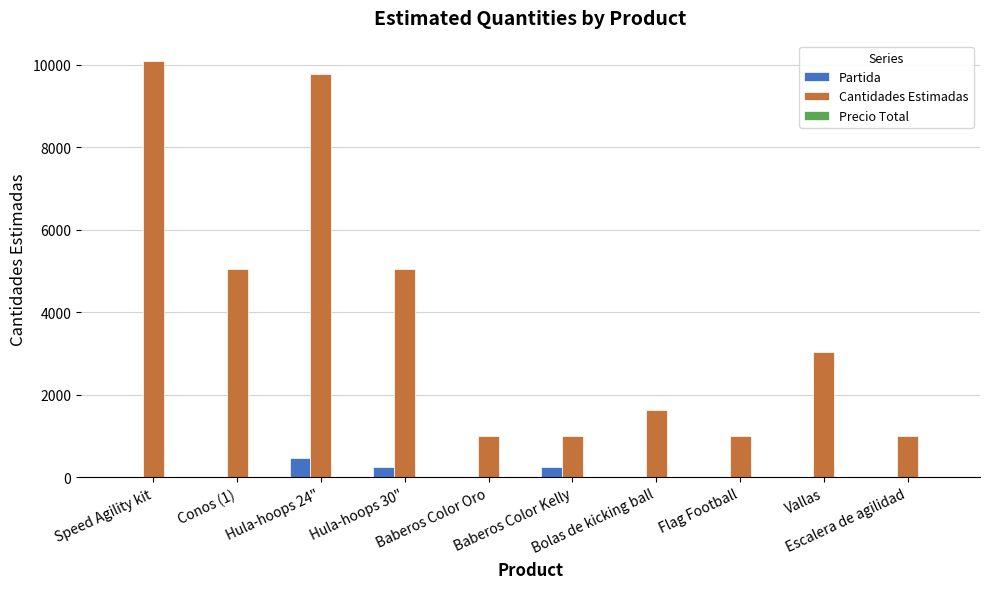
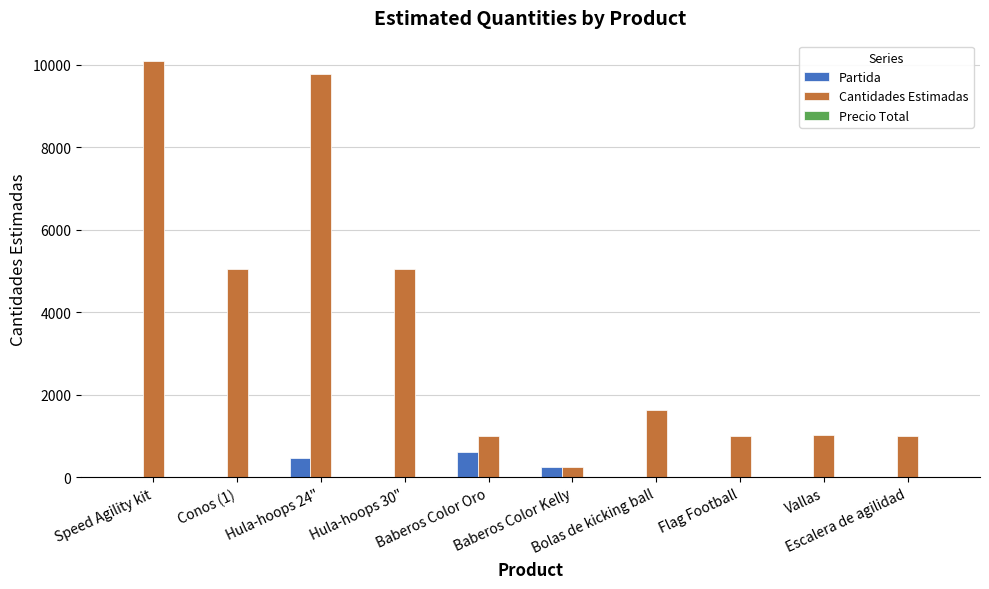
Partida, Hula-hoops 30": 200 -> 0
Partida, Baberos Color Oro: 0 -> 600
Cantidades Estimadas, Baberos Color Kelly: 1000 -> 200
Cantidades Estimadas, Vallas: 3000 -> 1000
